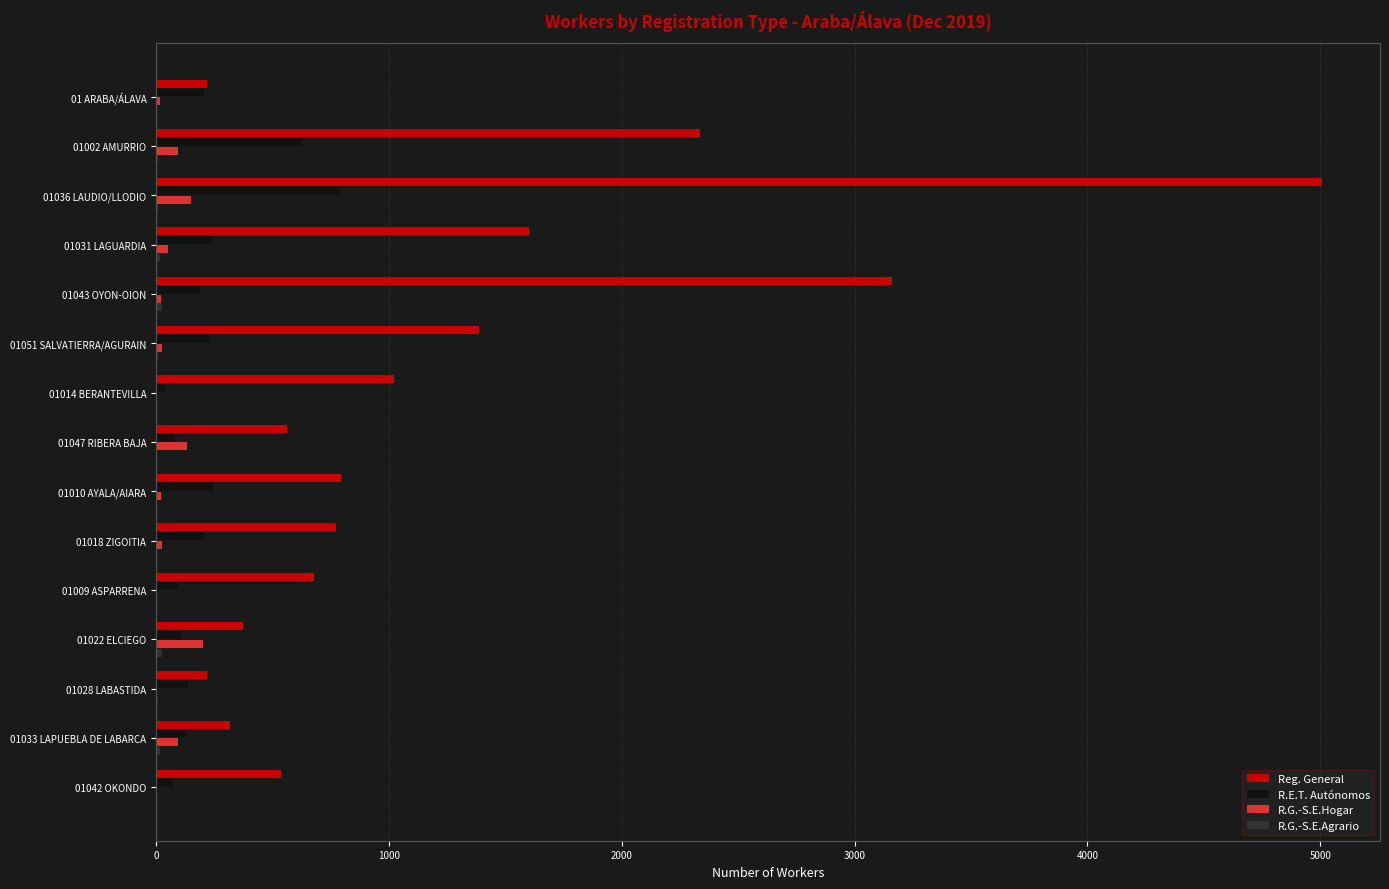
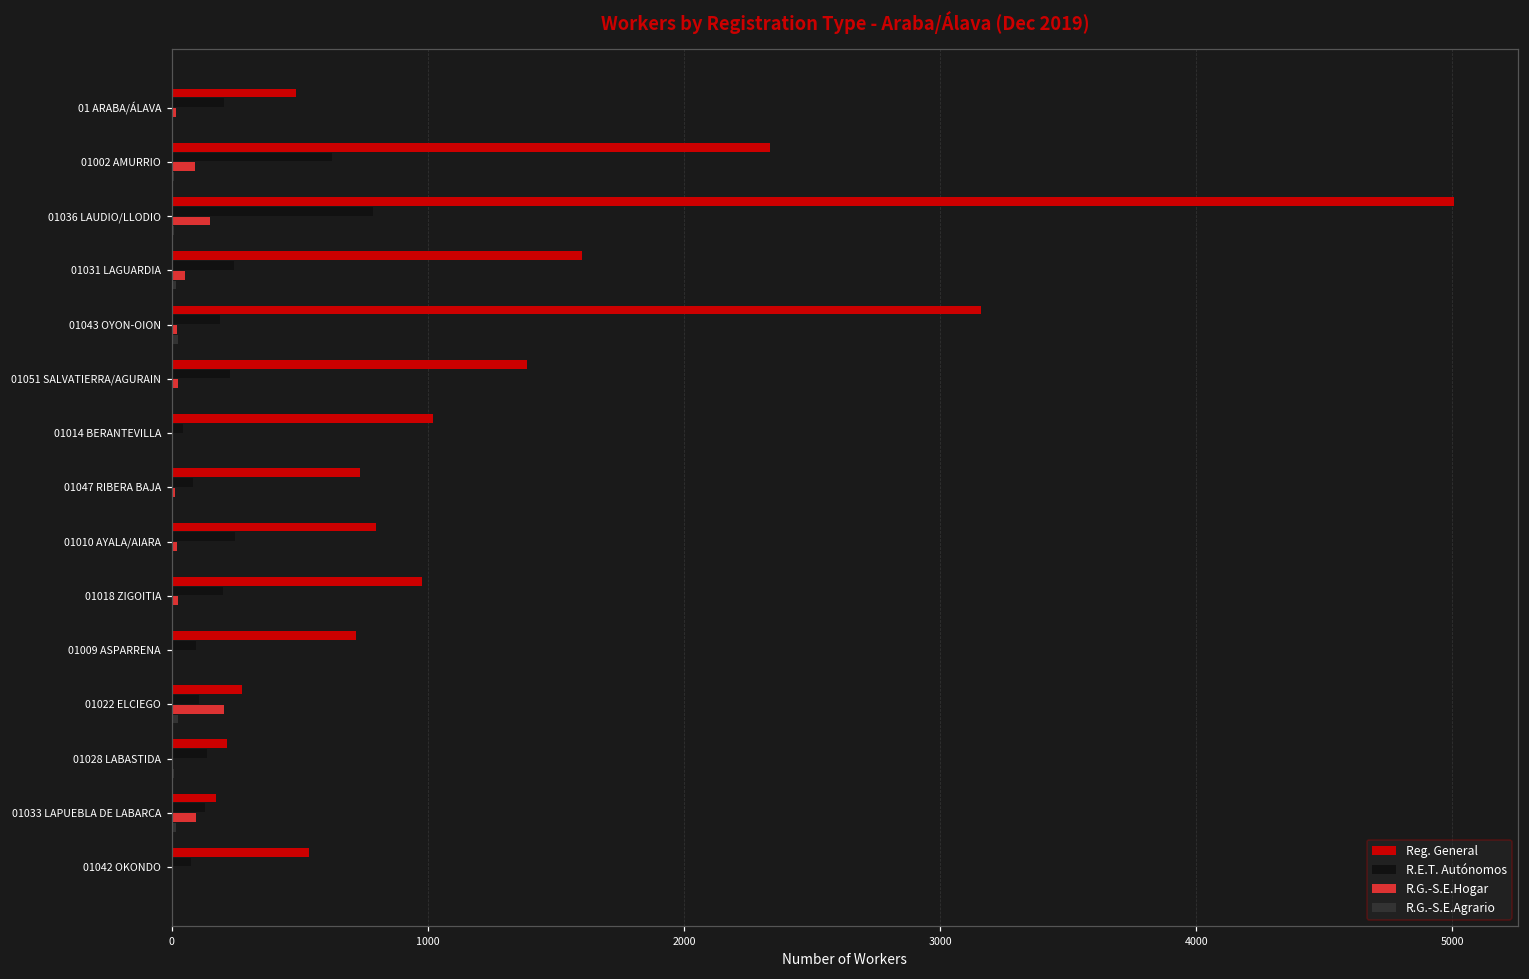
Reg. General, 01 ARABA/ÁLAVA: 220 -> 490
Reg. General, 01047 RIBERA BAJA: 560 -> 740
R.G.-S.E.Hogar, 01047 RIBERA BAJA: 130 -> 10
Reg. General, 01018 ZIGOITIA: 770 -> 980
Reg. General, 01009 ASPARRENA: 680 -> 720
Reg. General, 01022 ELCIEGO: 370 -> 280
Reg. General, 01033 LAPUEBLA DE LABARCA: 320 -> 170
